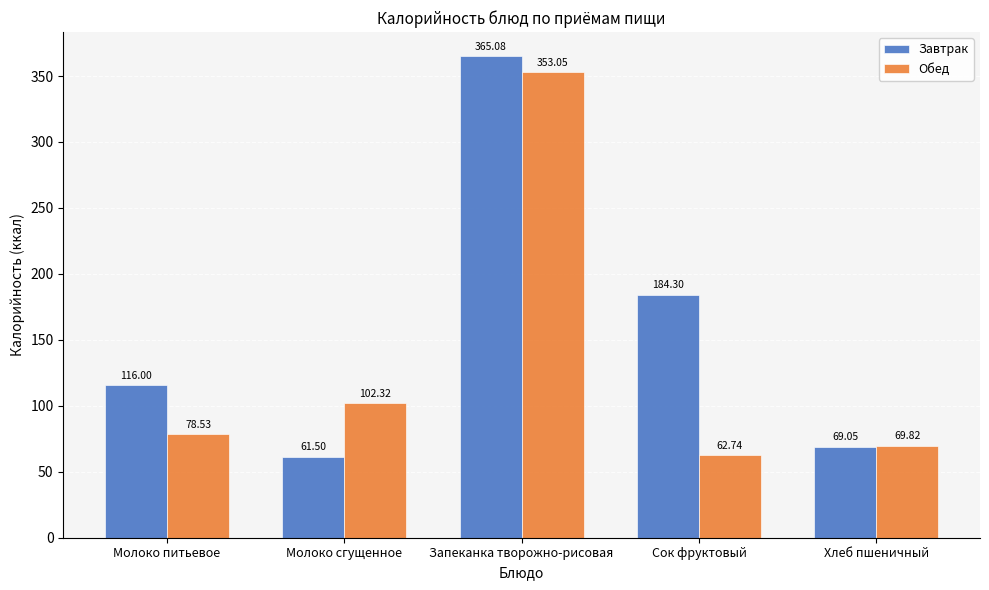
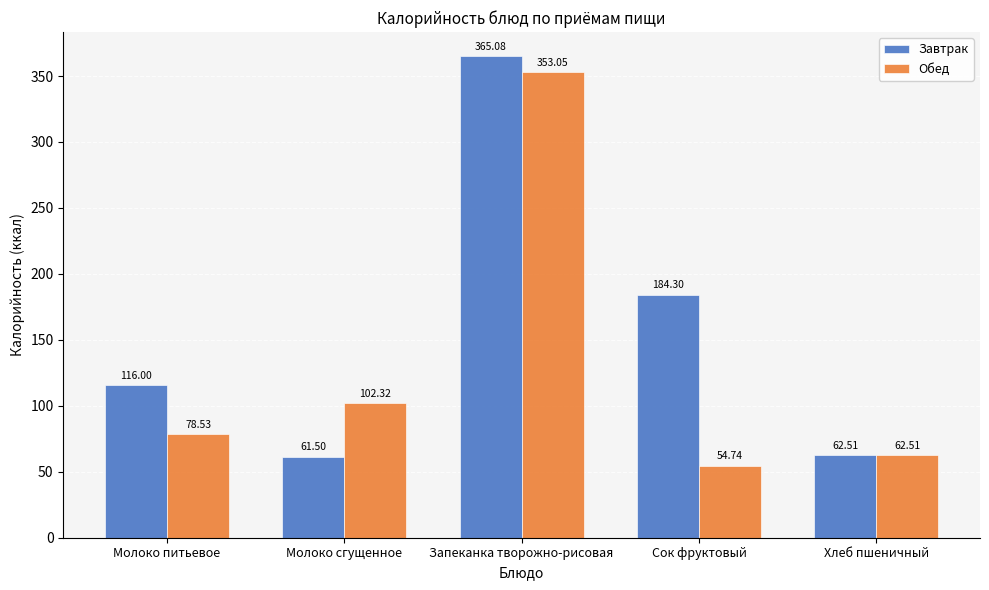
Обед, Сок фруктовый: 62.74 -> 54.74
Завтрак, Хлеб пшеничный: 69.05 -> 62.51
Обед, Хлеб пшеничный: 69.82 -> 62.51
